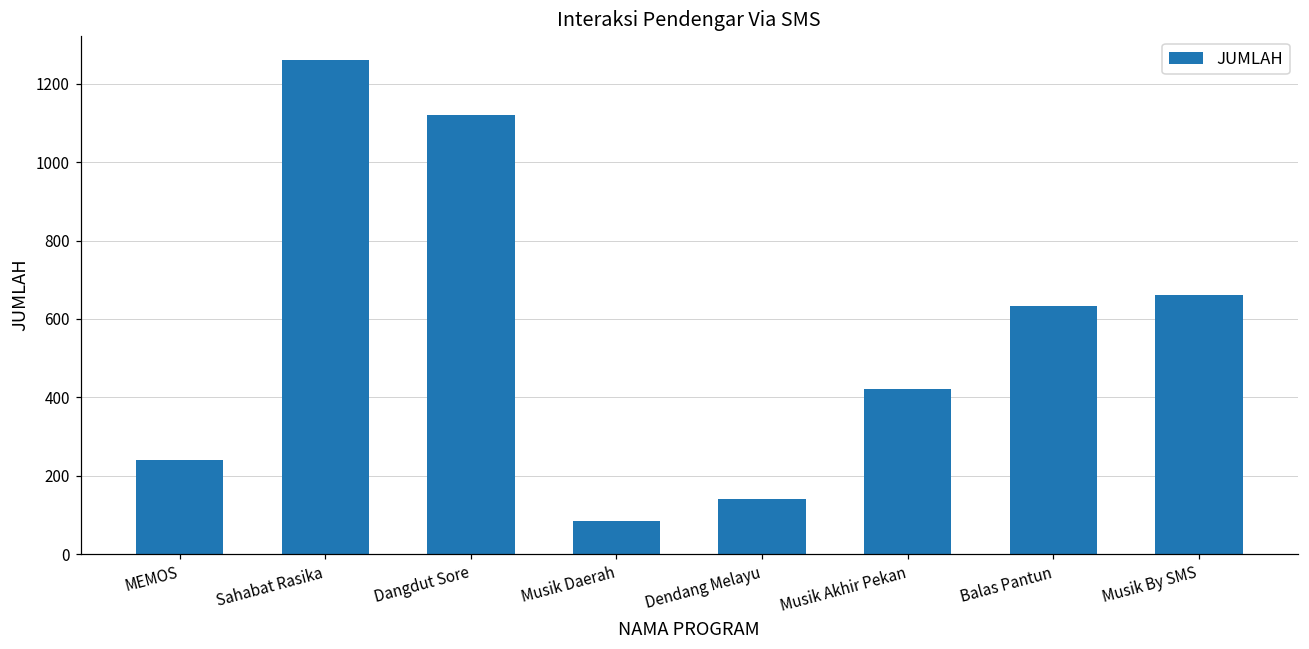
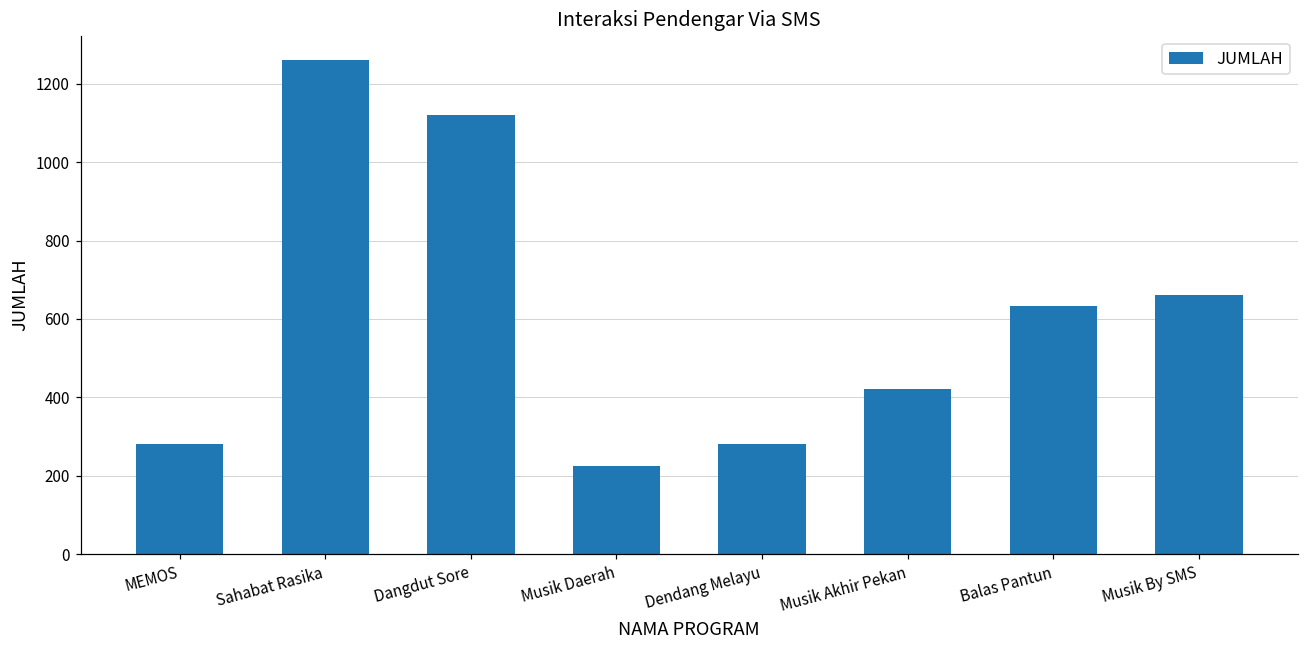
MEMOS: 240 -> 280
Musik Daerah: 80 -> 220
Dendang Melayu: 140 -> 280
